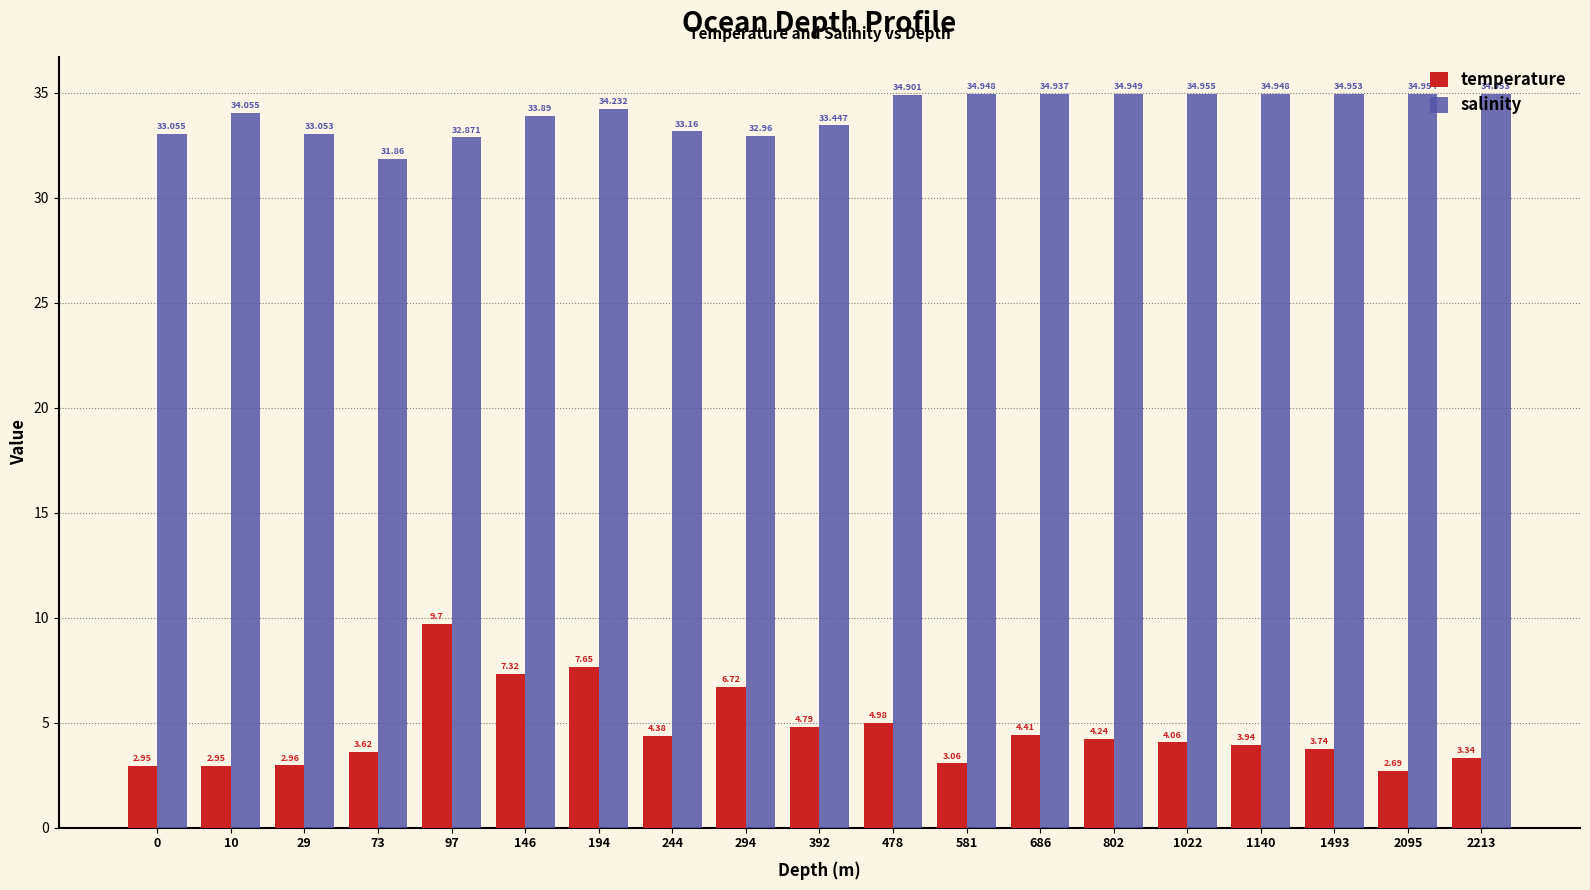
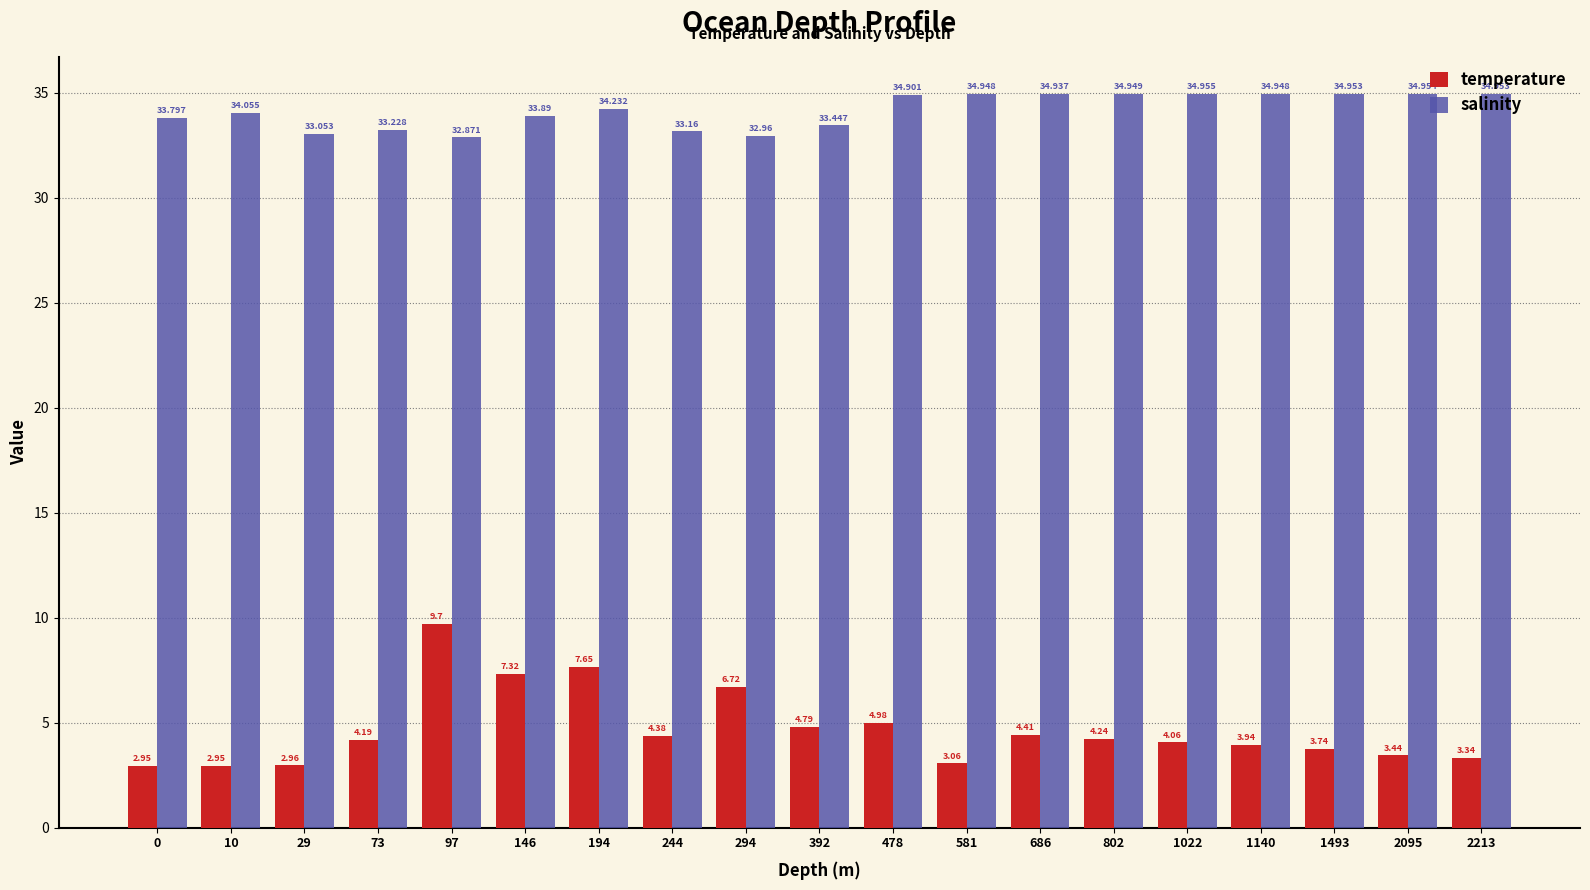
salinity, 0: 33.055 -> 33.797
temperature, 73: 3.62 -> 4.19
salinity, 73: 31.86 -> 33.228
temperature, 2095: 2.69 -> 3.44
